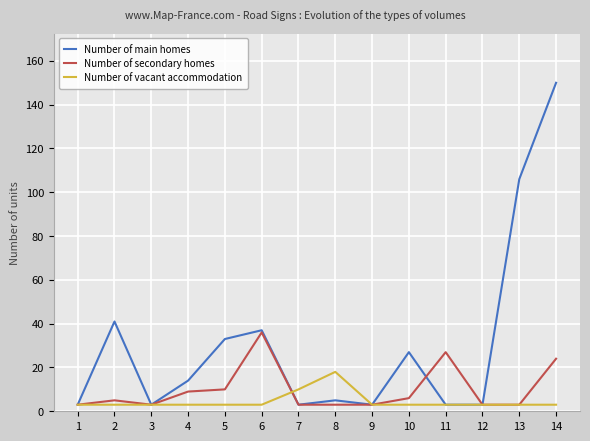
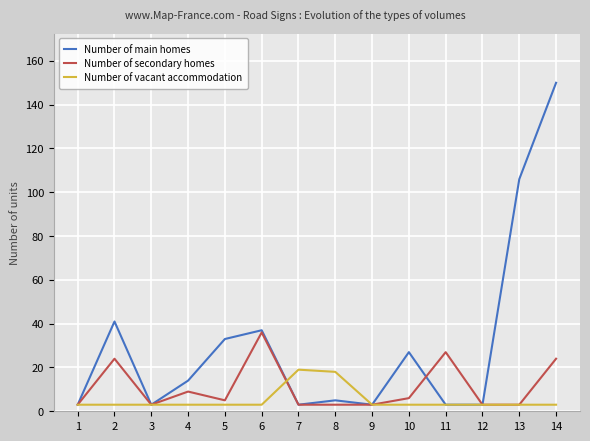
Number of secondary homes, 2: 5 -> 24
Number of secondary homes, 5: 10 -> 5
Number of vacant accommodation, 7: 10 -> 19
